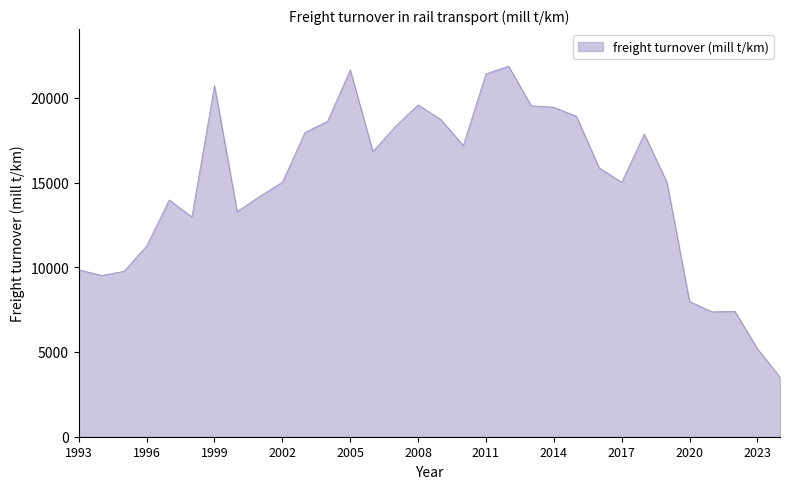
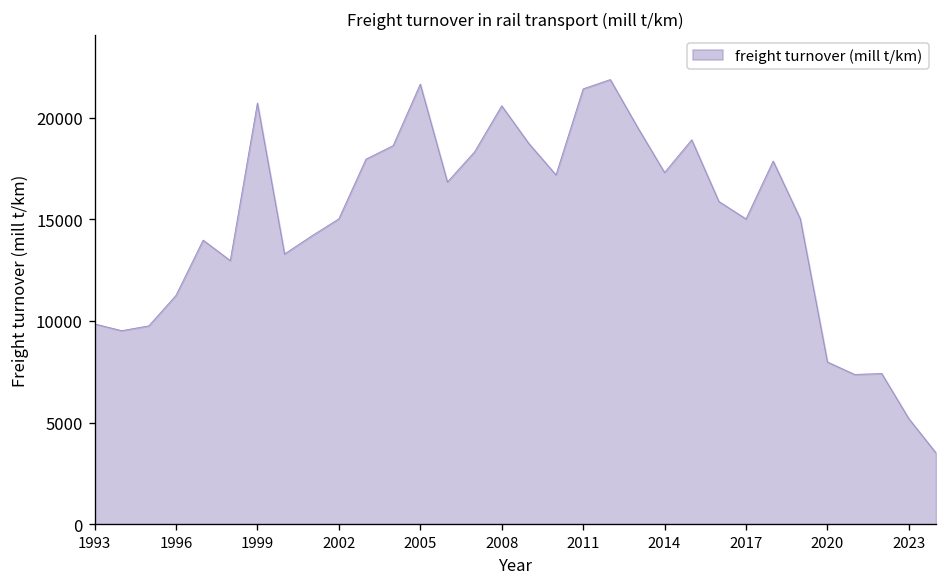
2008: 19600 -> 20600
2014: 19400 -> 17300
